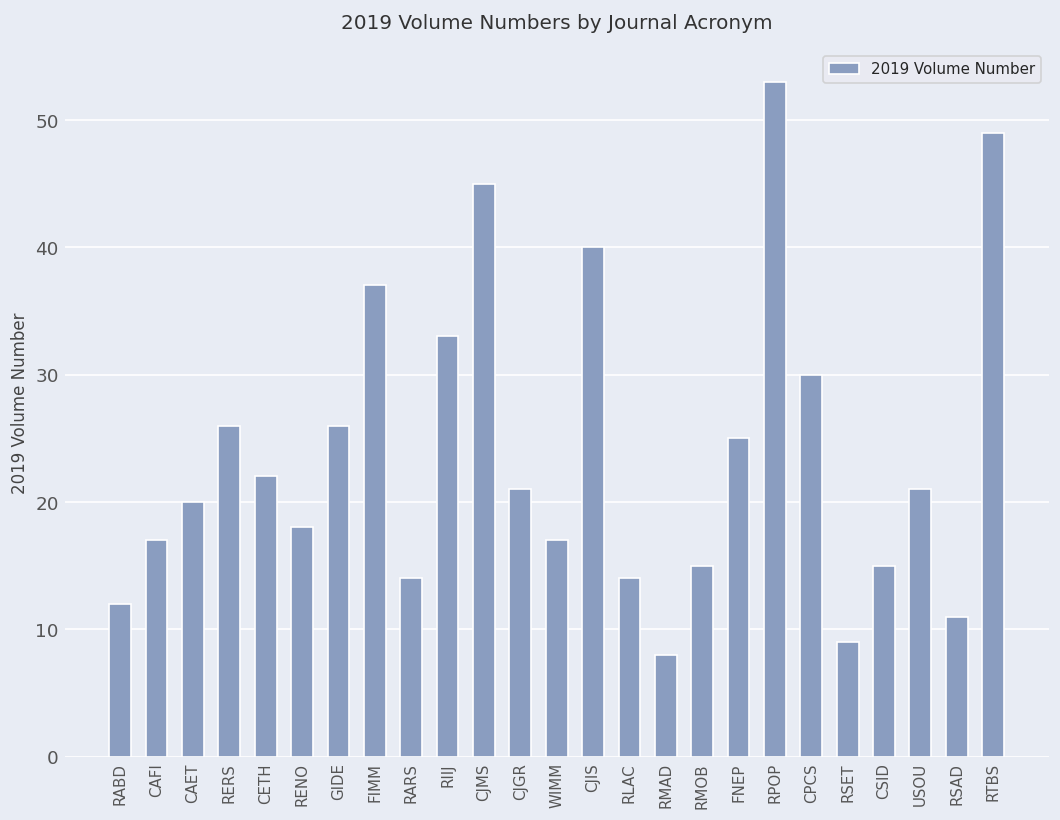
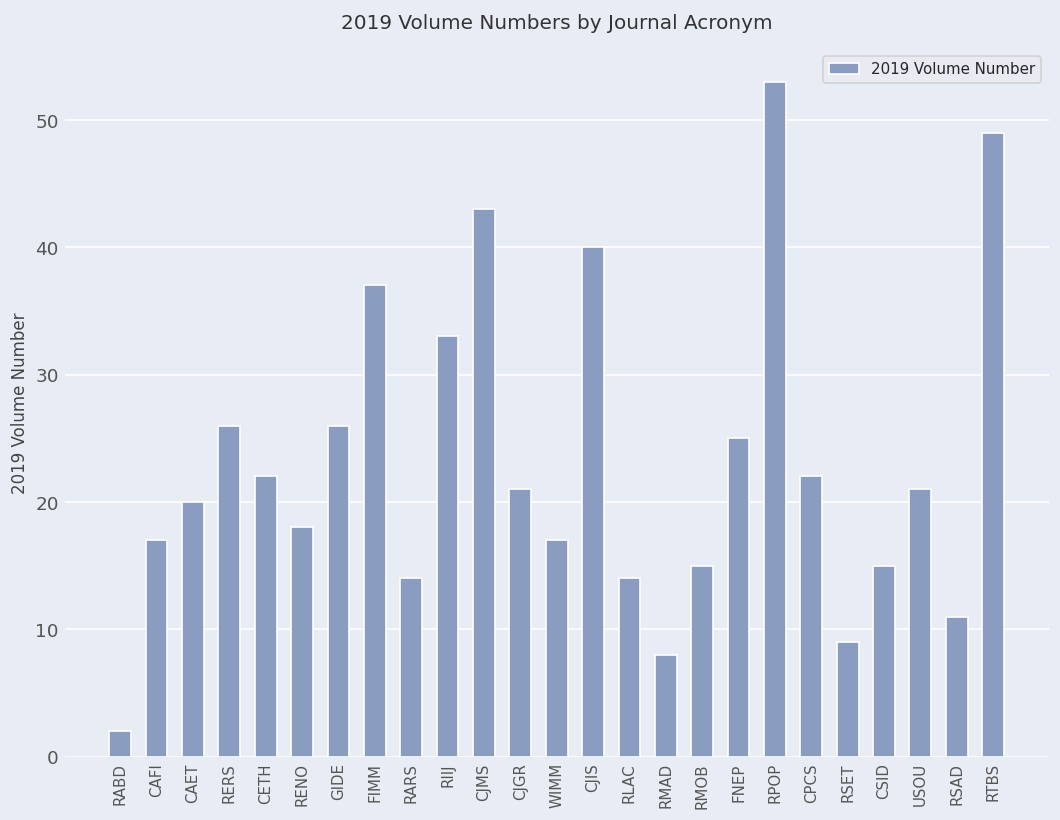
RABD: 12 -> 2
CJMS: 45 -> 43
CPCS: 30 -> 22
